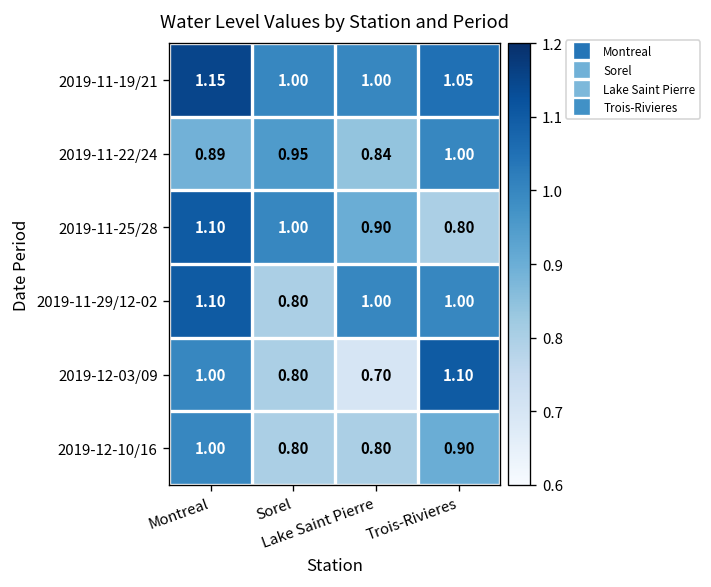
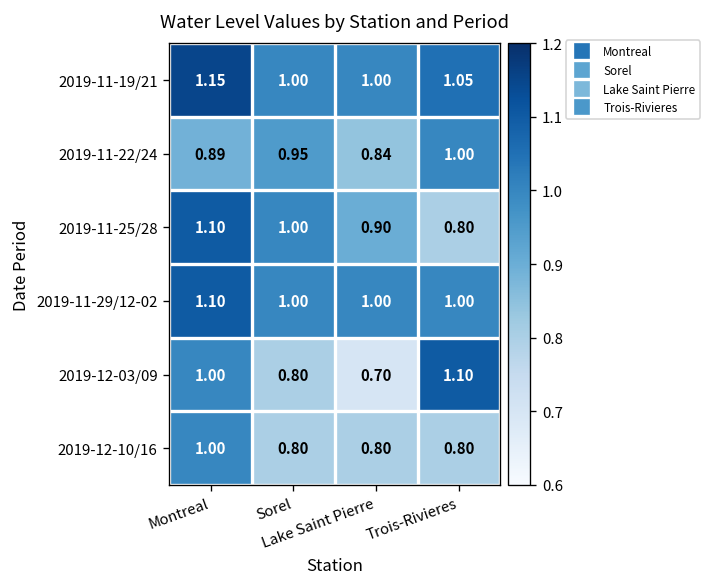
2019-11-29/12-02, Sorel: 0.80 -> 1.00
2019-12-10/16, Trois-Rivieres: 0.90 -> 0.80
